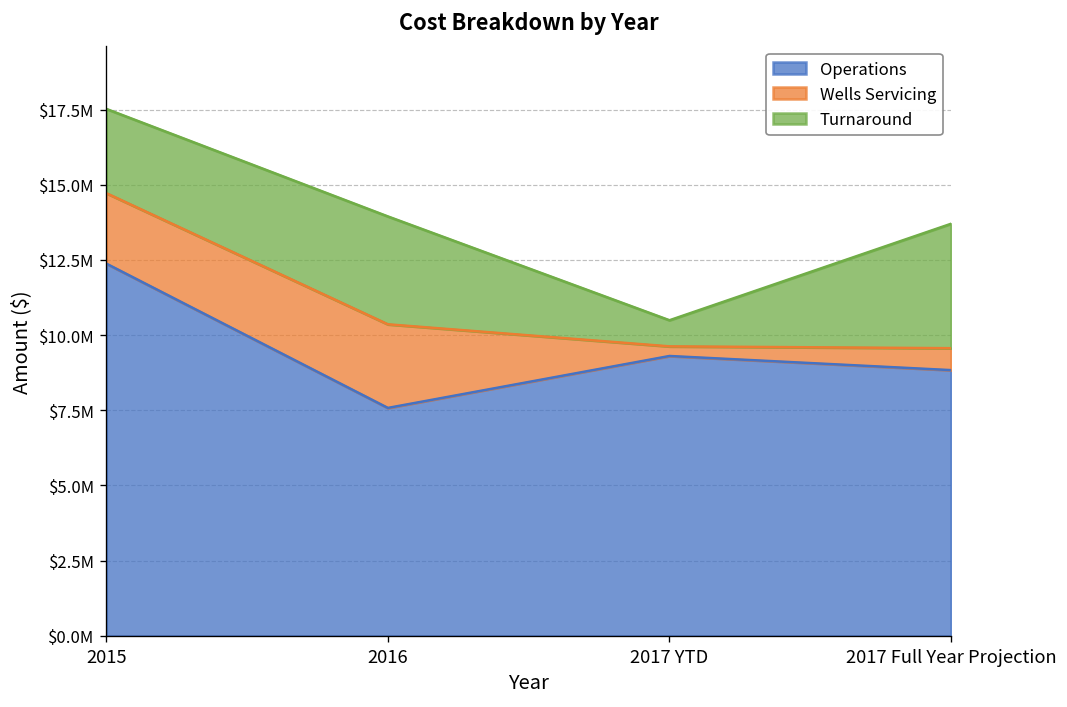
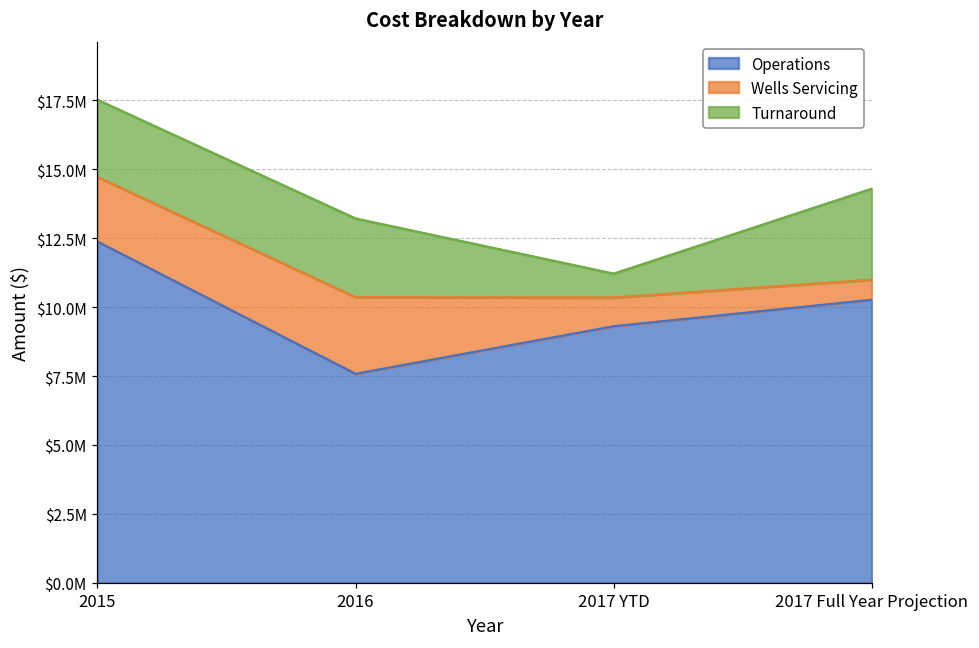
Turnaround, 2016: $3600000 -> $2900000
Wells Servicing, 2017 YTD: $300000 -> $1000000
Operations, 2017 Full Year Projection: $8800000 -> $10300000
Turnaround, 2017 Full Year Projection: $4100000 -> $3300000
